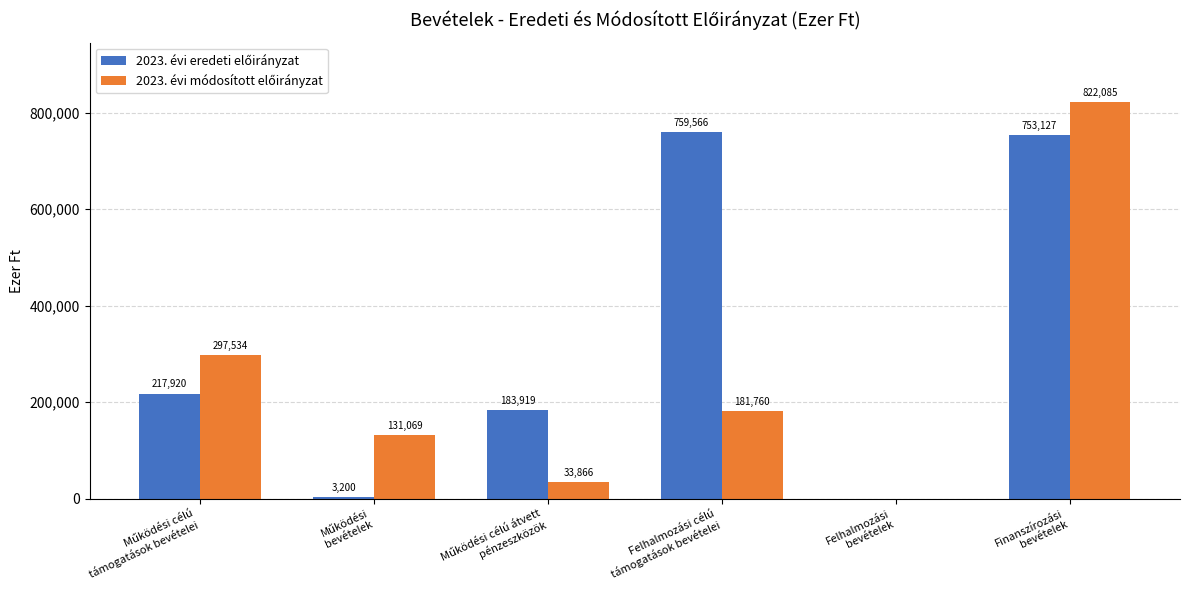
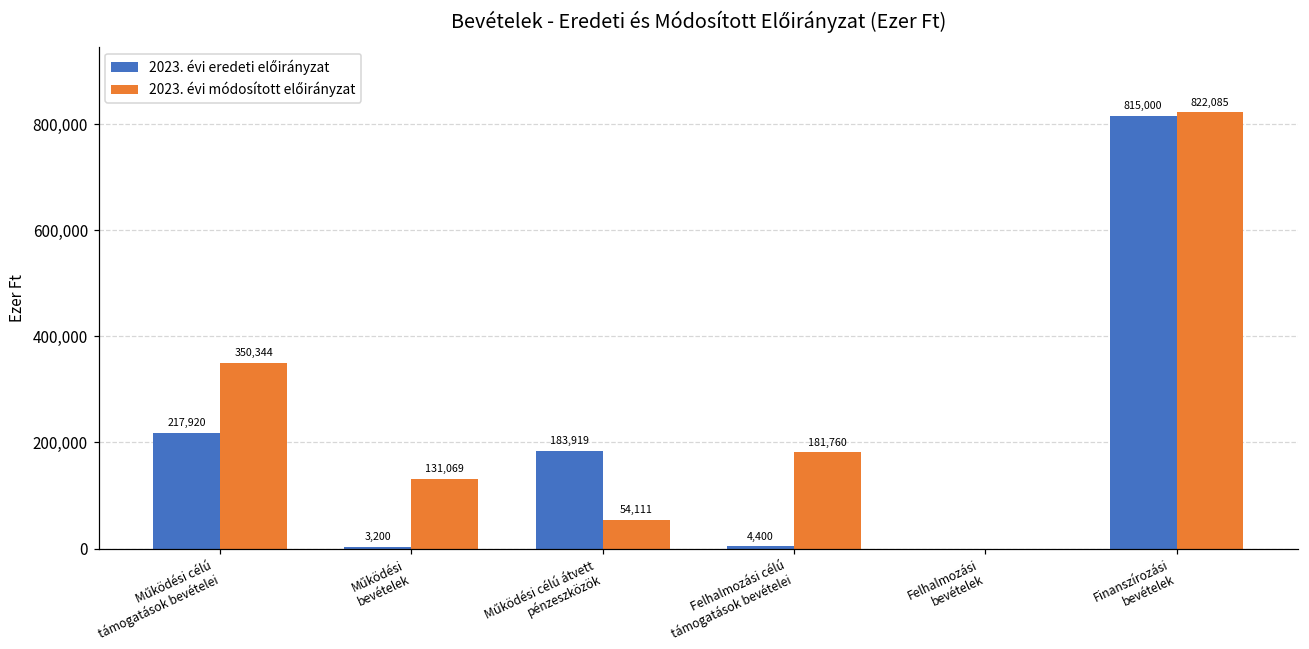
2023. évi módosított előirányzat, Működési célú támogatások bevételei: 297,534 -> 350,344
2023. évi módosított előirányzat, Működési célú átvett pénzeszközök: 33,866 -> 54,111
2023. évi eredeti előirányzat, Felhalmozási célú támogatások bevételei: 759,566 -> 4,400
2023. évi eredeti előirányzat, Finanszírozási bevételek: 753,127 -> 815,000
